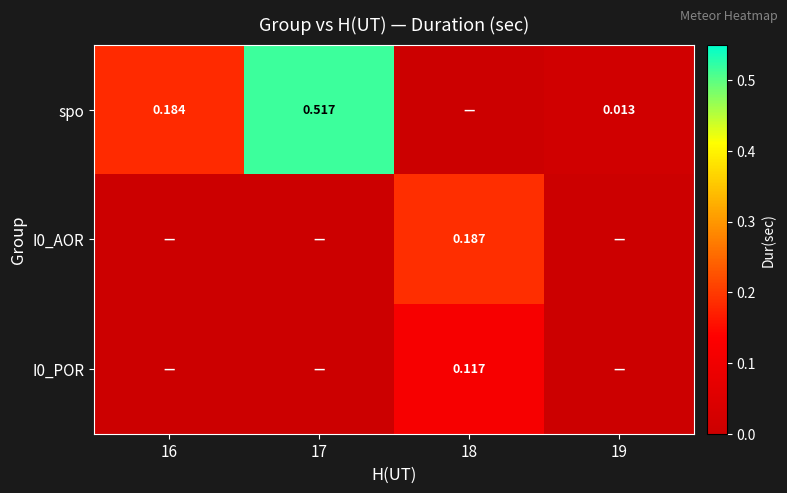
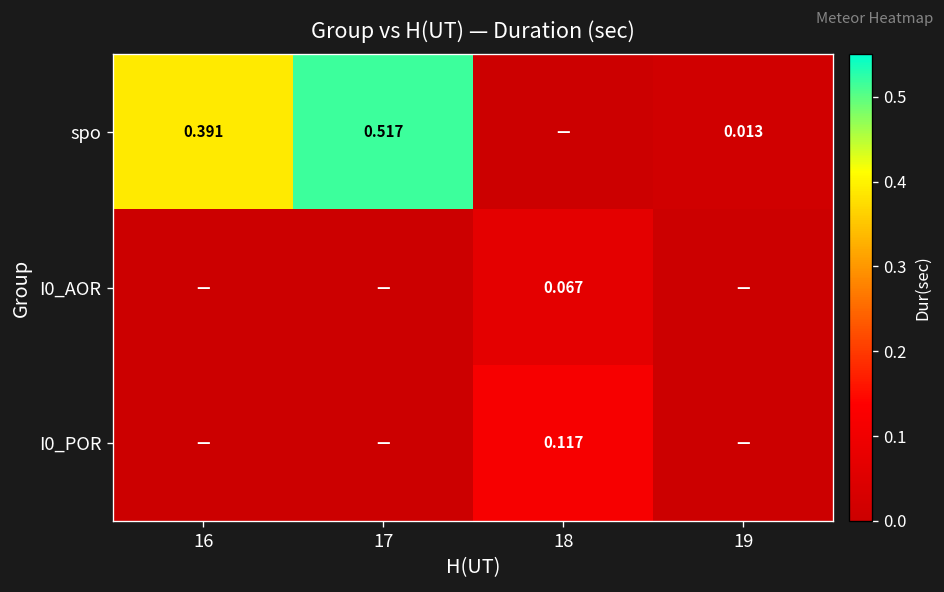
spo, 16: 0.184 -> 0.391
I0_AOR, 18: 0.187 -> 0.067
